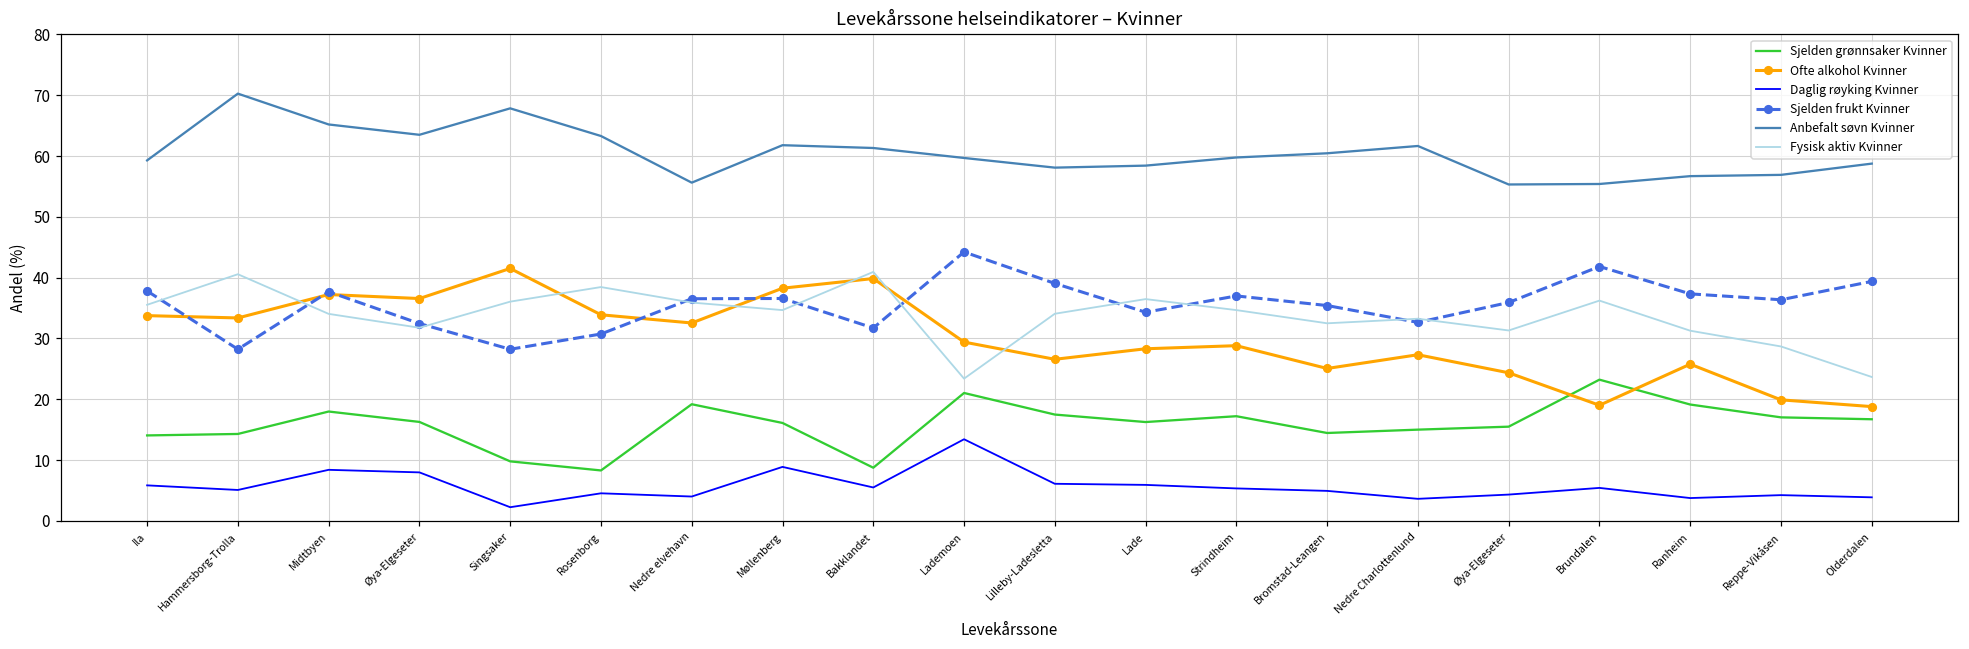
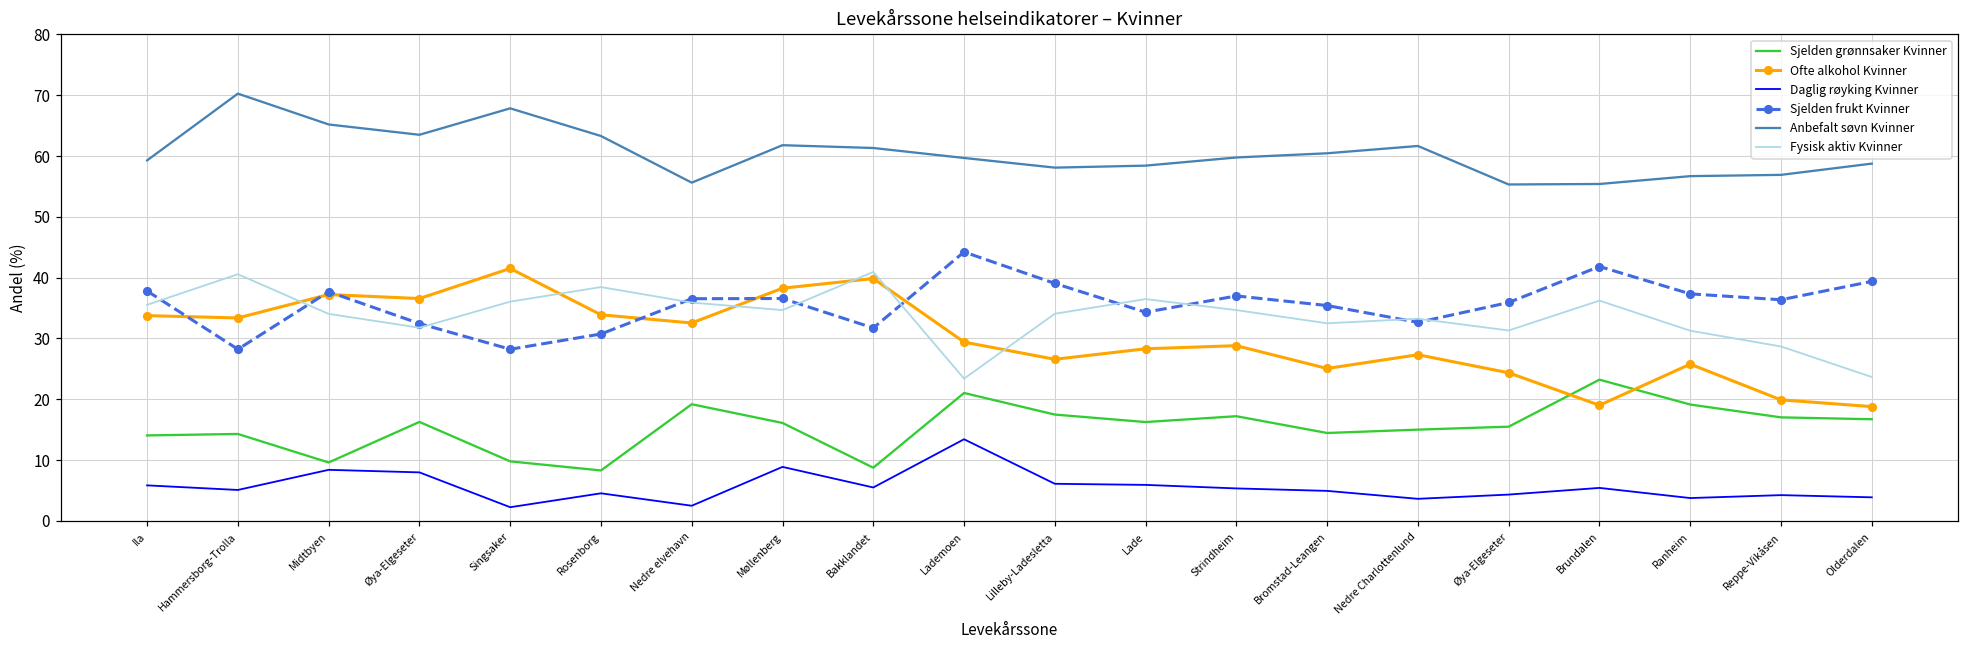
Sjelden grønnsaker Kvinner, Midtbyen: 18 -> 10
Daglig røyking Kvinner, Nedre elvehavn: 4 -> 2
